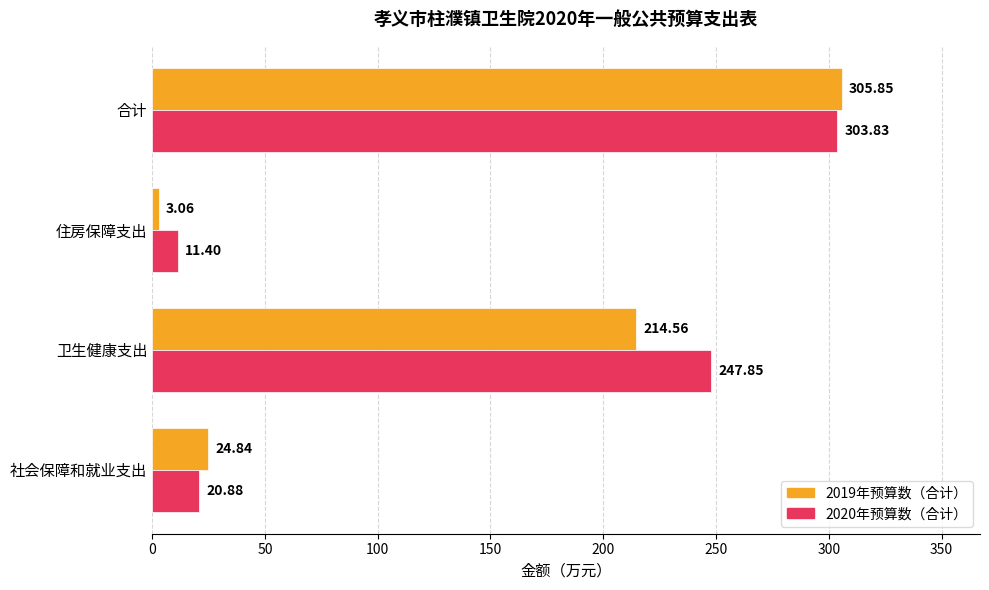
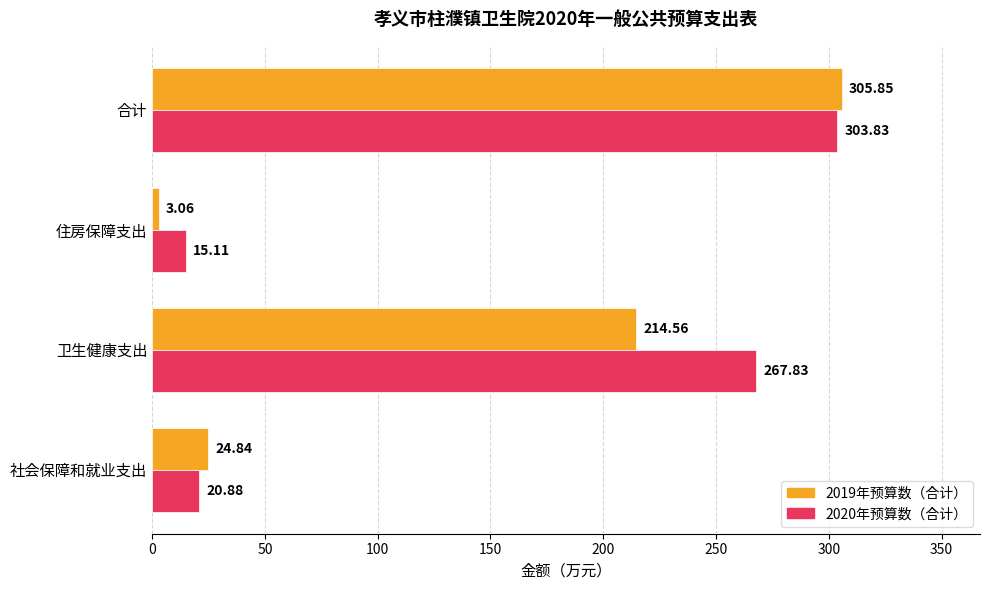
2020年预算数（合计）, 住房保障支出: 11.40 -> 15.11
2020年预算数（合计）, 卫生健康支出: 247.85 -> 267.83
